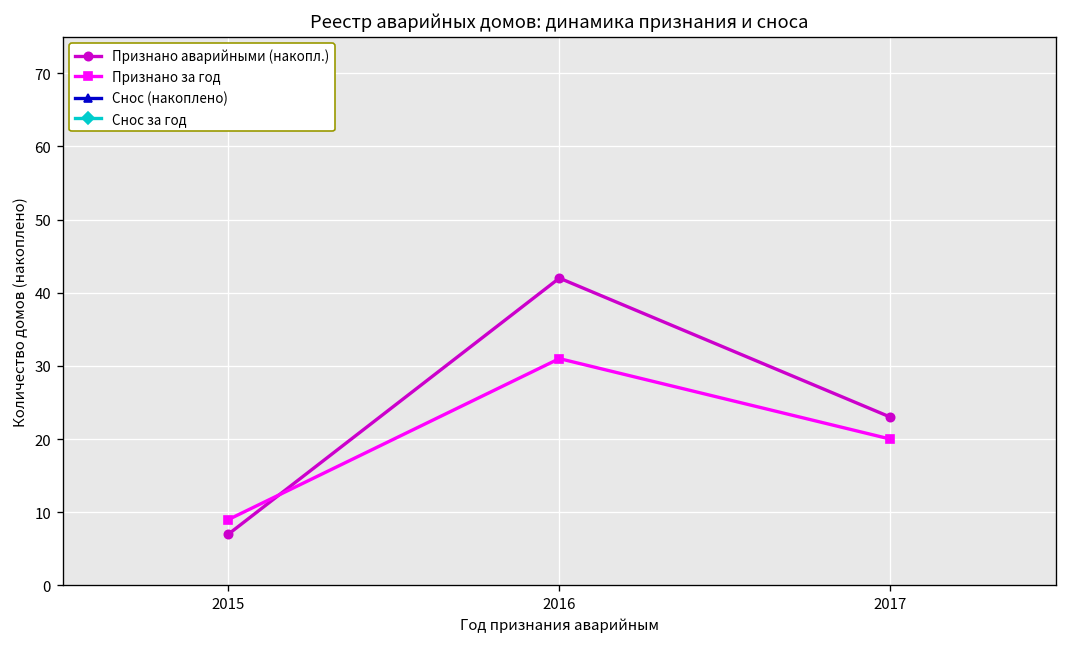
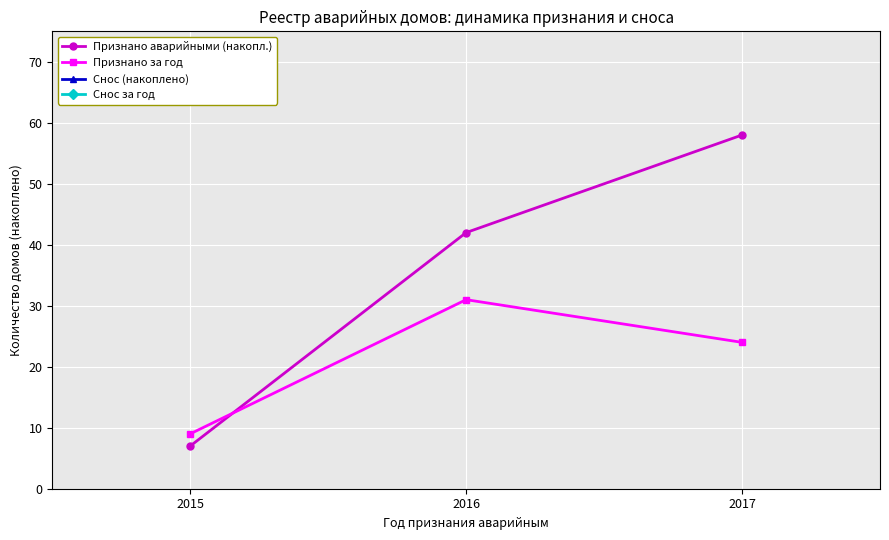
Признано аварийными (накопл.), 2017: 23 -> 58
Признано за год, 2017: 20 -> 24
